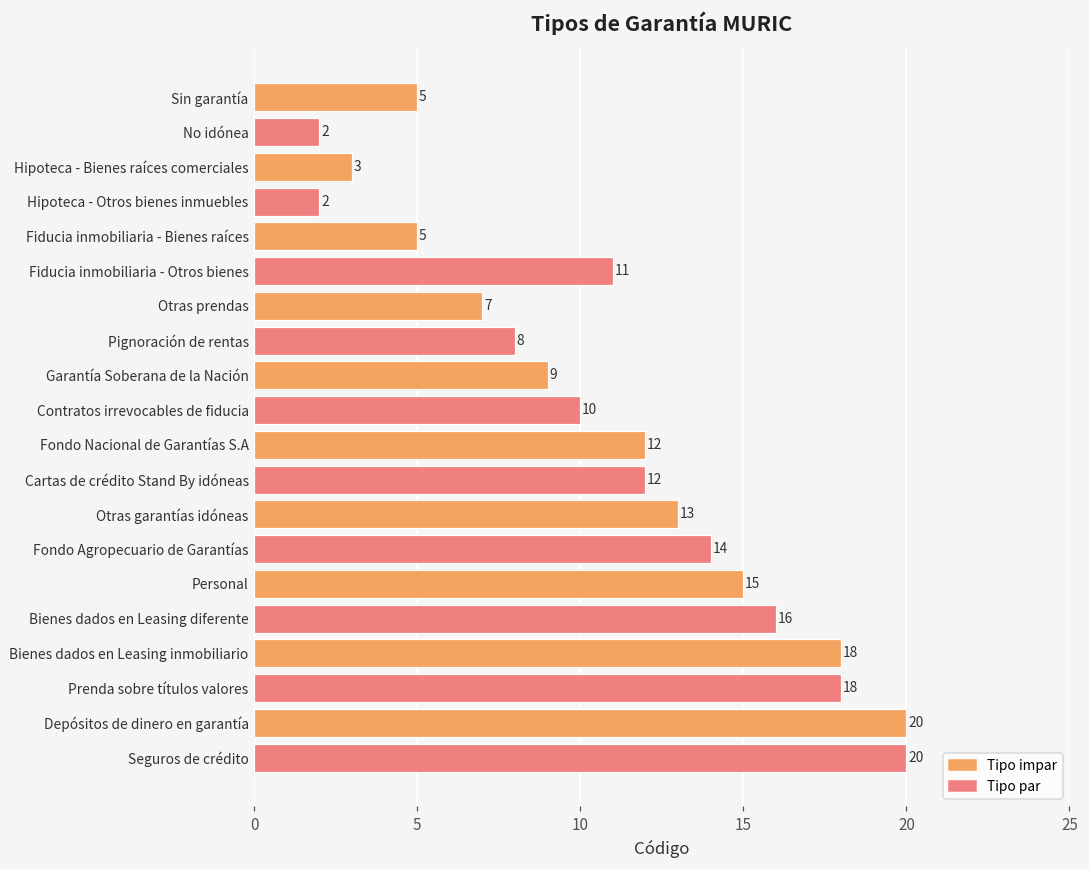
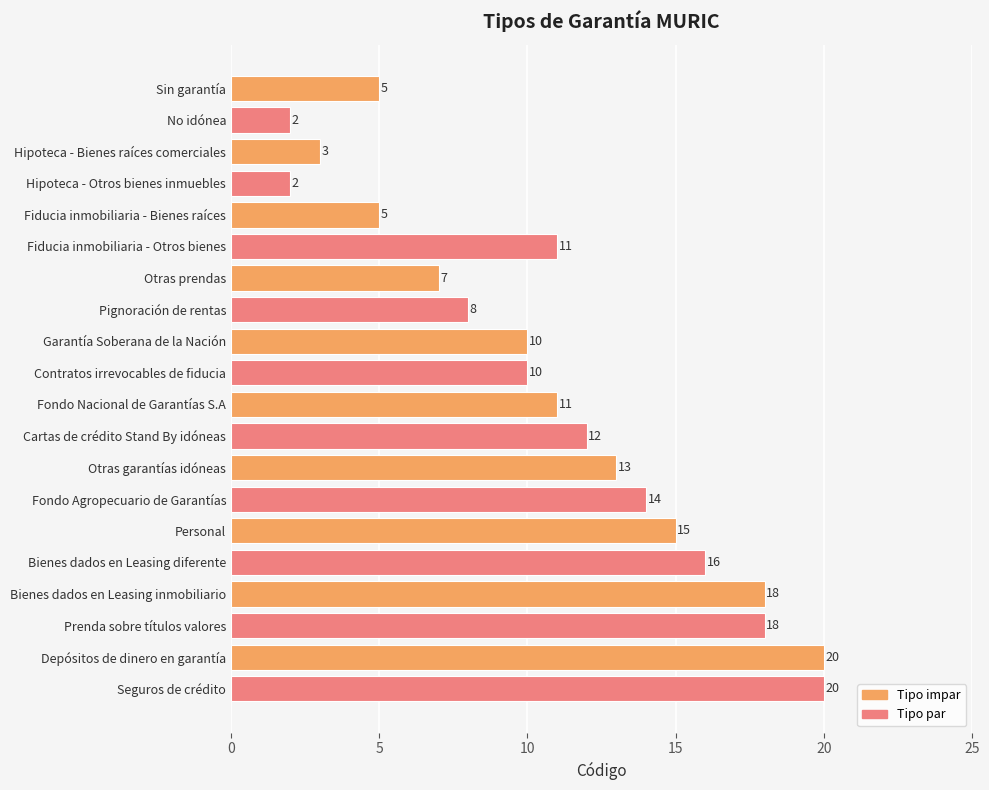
Garantía Soberana de la Nación: 9 -> 10
Fondo Nacional de Garantías S.A: 12 -> 11
